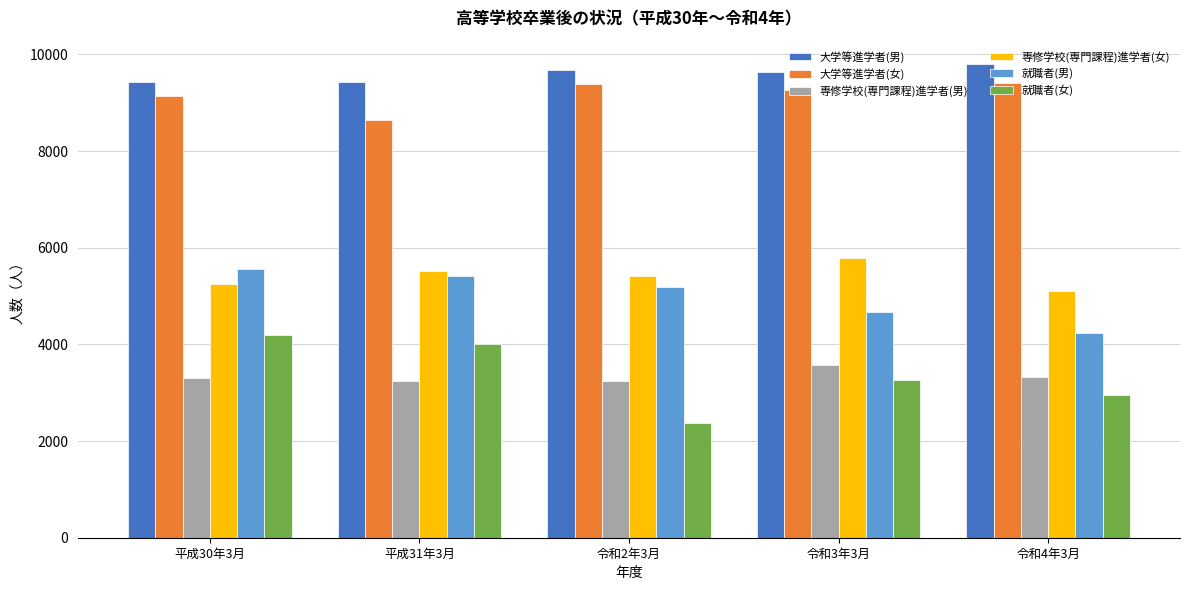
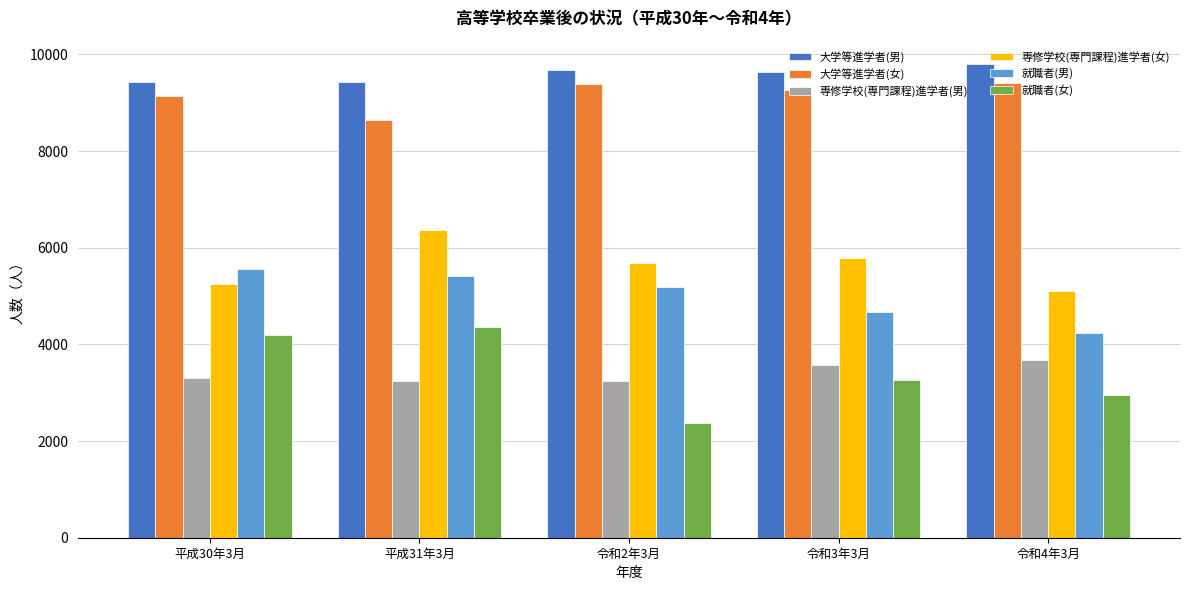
専修学校(専門課程)進学者(女), 平成31年3月: 5500 -> 6400
就職者(女), 平成31年3月: 4000 -> 4400
専修学校(専門課程)進学者(女), 令和2年3月: 5400 -> 5700
専修学校(専門課程)進学者(男), 令和4年3月: 3300 -> 3700
